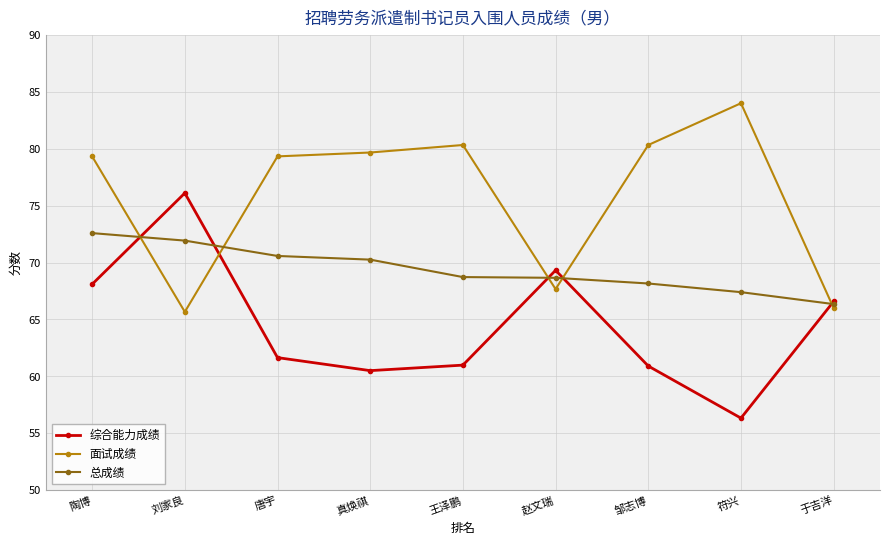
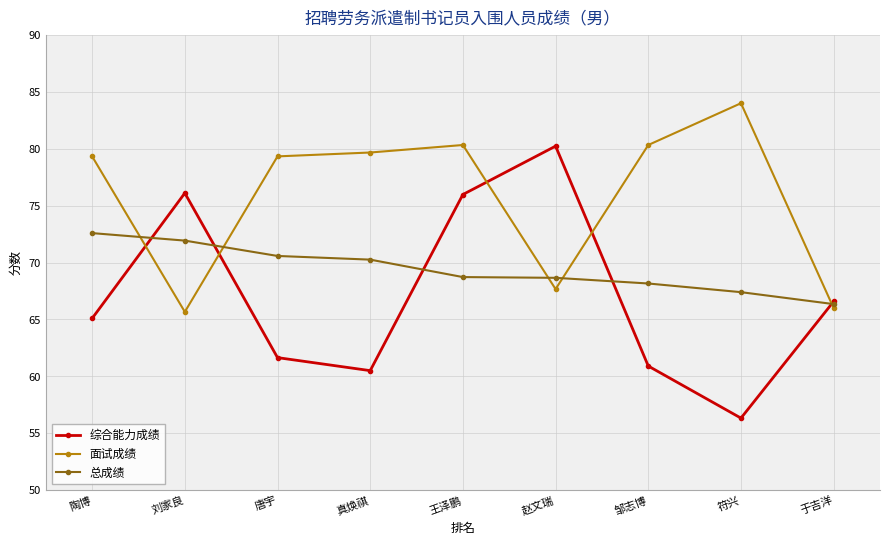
综合能力成绩, 陶博: 68.1 -> 65.1
综合能力成绩, 王泽鹏: 61.0 -> 76.0
综合能力成绩, 赵文瑞: 69.3 -> 80.2
